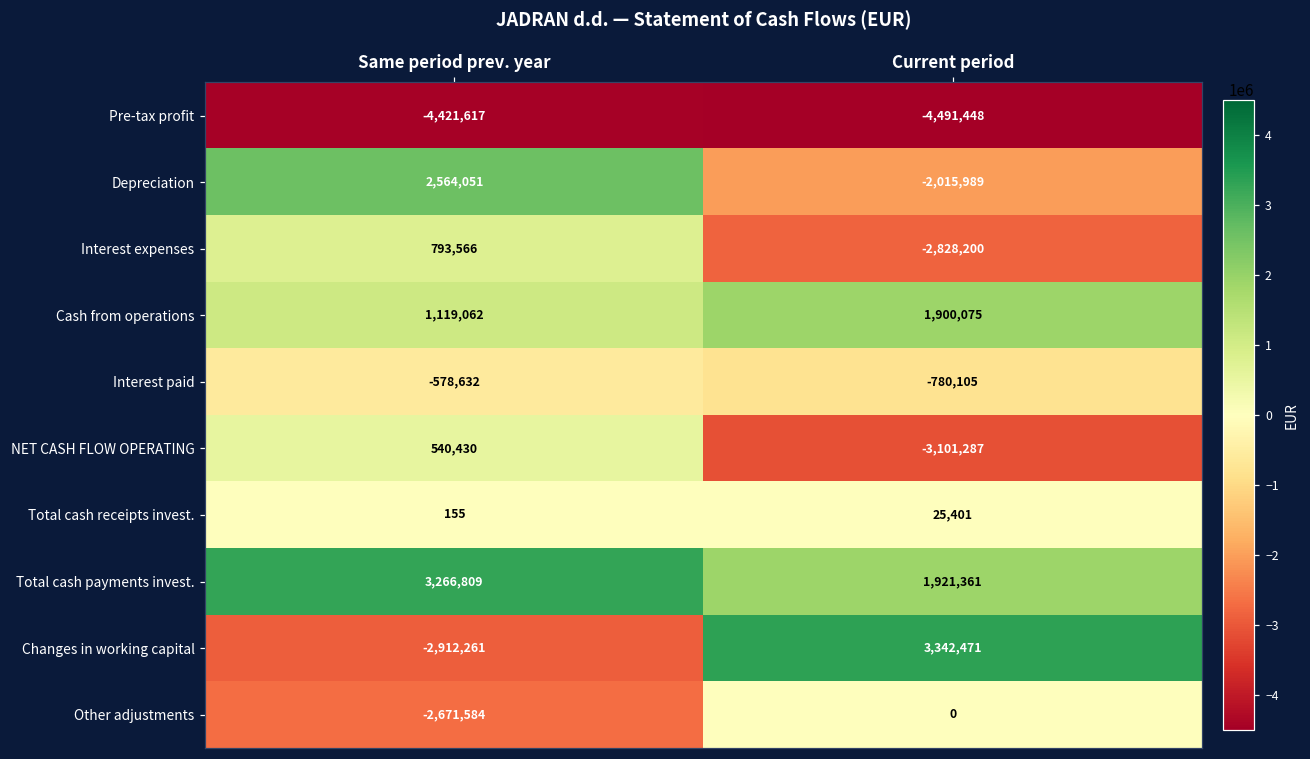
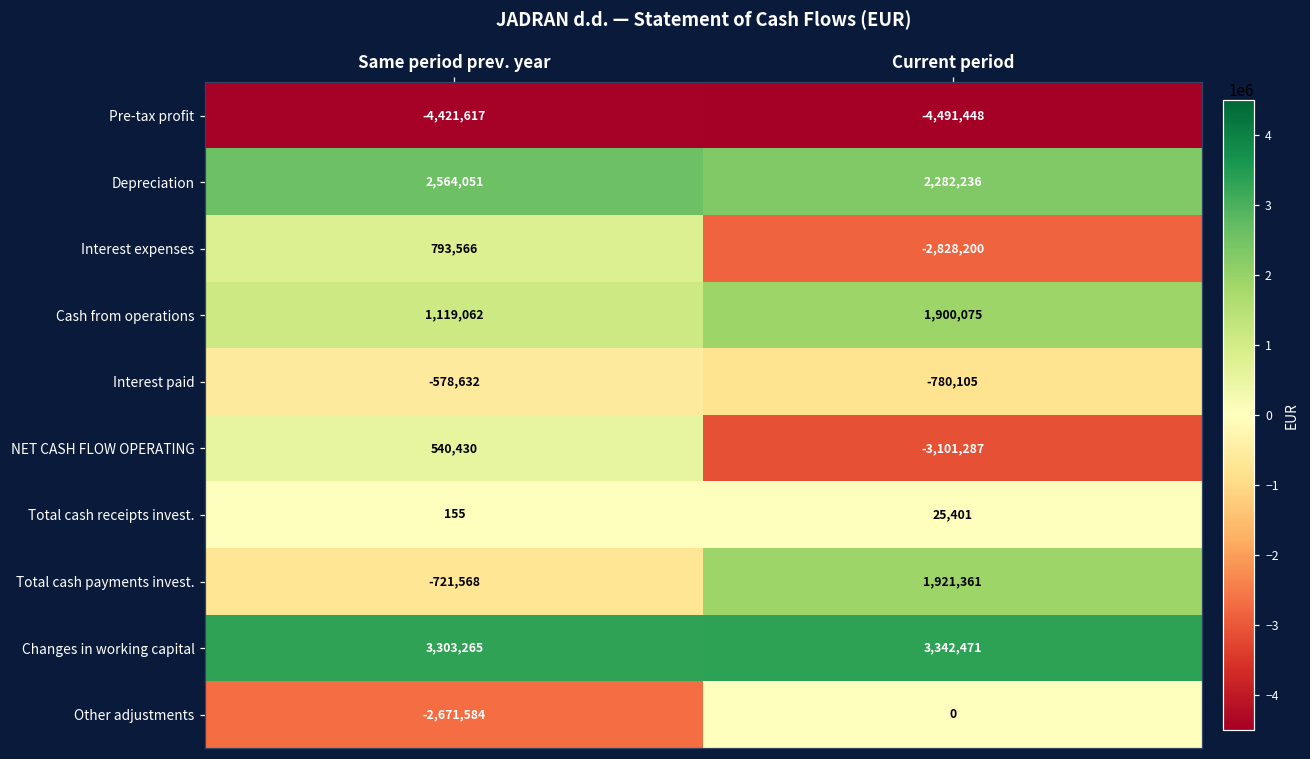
Depreciation, Current period: -2,015,989 -> 2,282,236
Total cash payments invest., Same period prev. year: 3,266,809 -> -721,568
Changes in working capital, Same period prev. year: -2,912,261 -> 3,303,265
